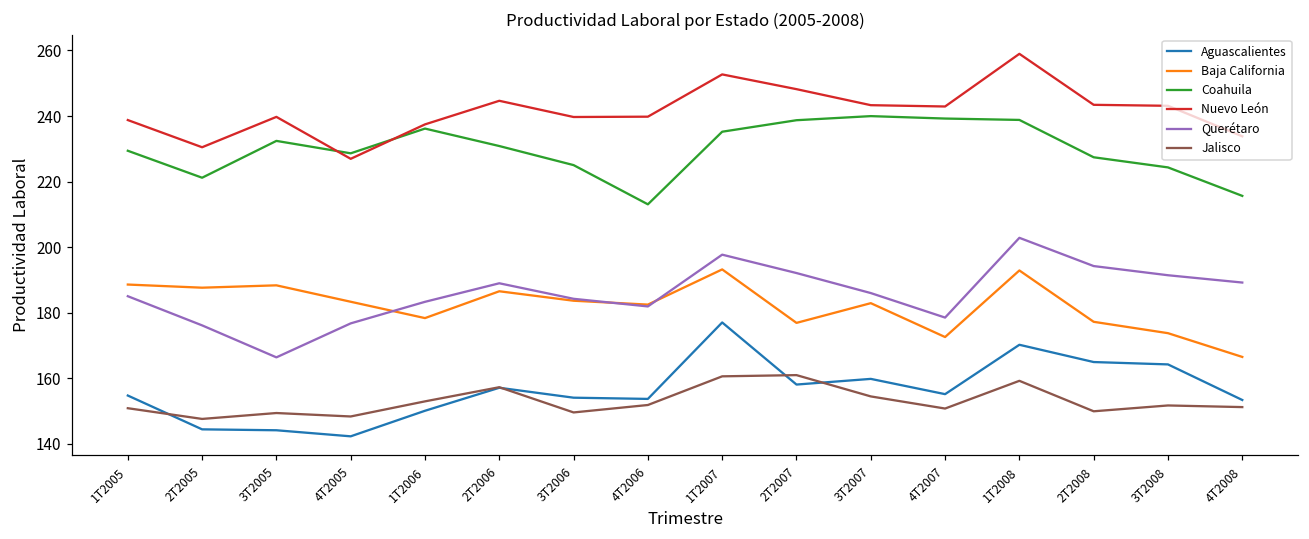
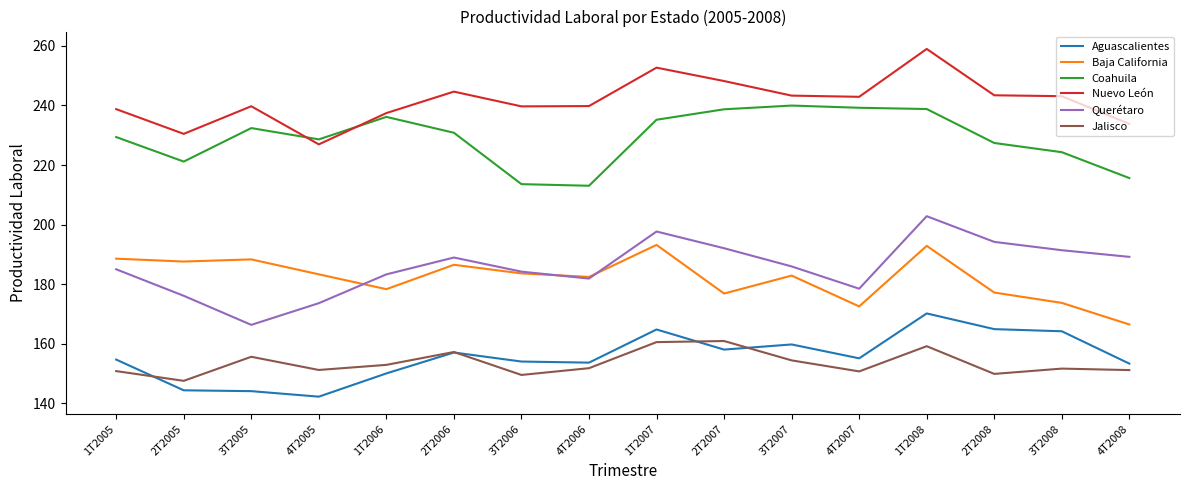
Jalisco, 3T2005: 149 -> 156
Querétaro, 4T2005: 177 -> 174
Jalisco, 4T2005: 148 -> 151
Coahuila, 3T2006: 225 -> 214
Aguascalientes, 1T2007: 177 -> 165
